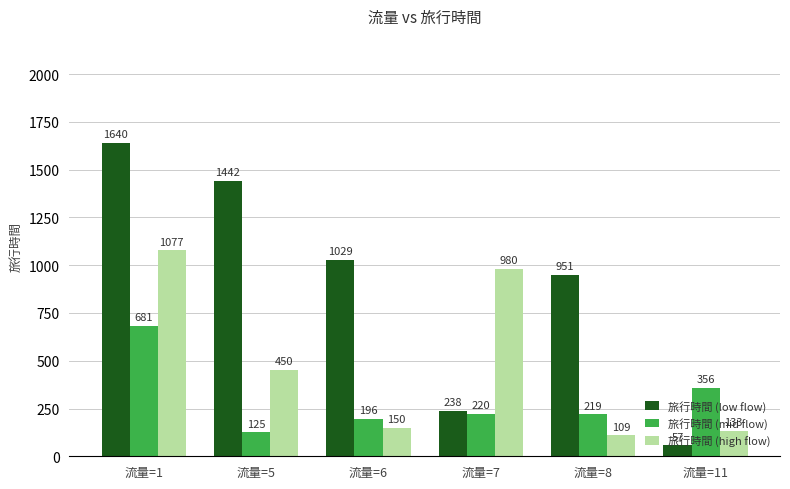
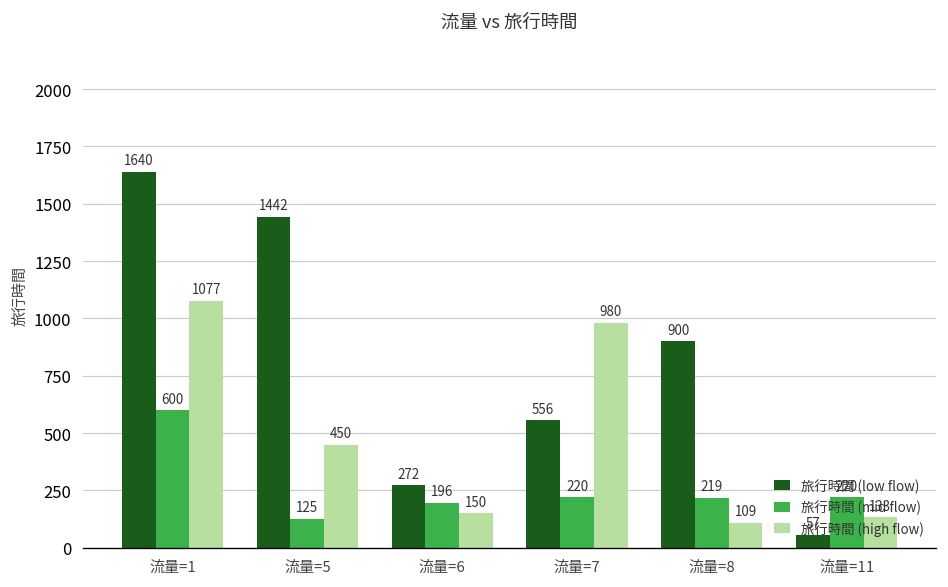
旅行時間 (mid flow), 流量=1: 681 -> 600
旅行時間 (low flow), 流量=6: 1029 -> 272
旅行時間 (low flow), 流量=7: 238 -> 556
旅行時間 (low flow), 流量=8: 951 -> 900
旅行時間 (mid flow), 流量=11: 356 -> 220
